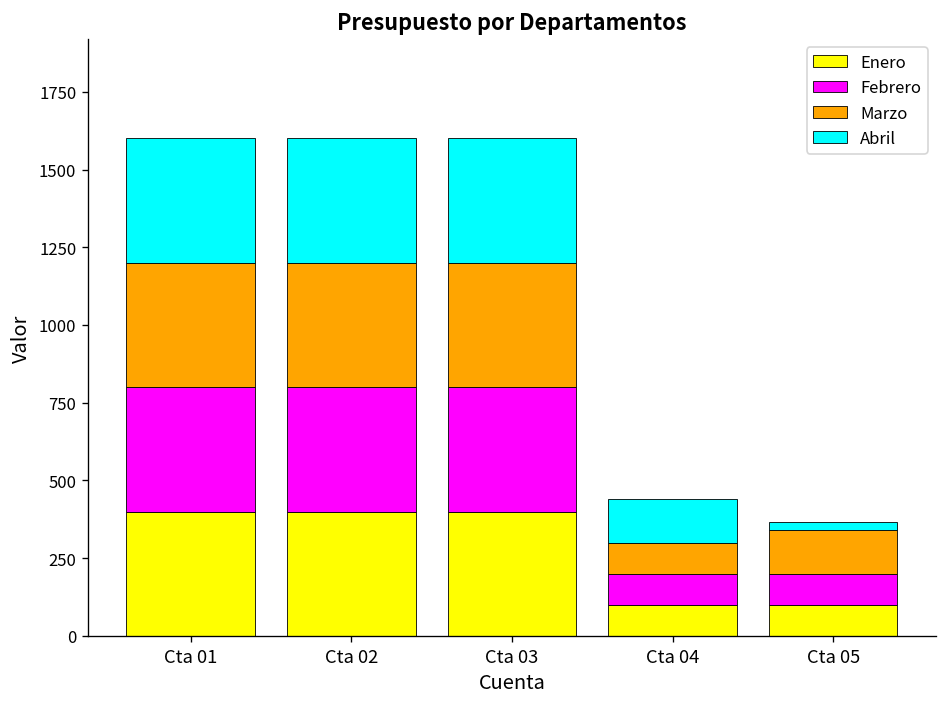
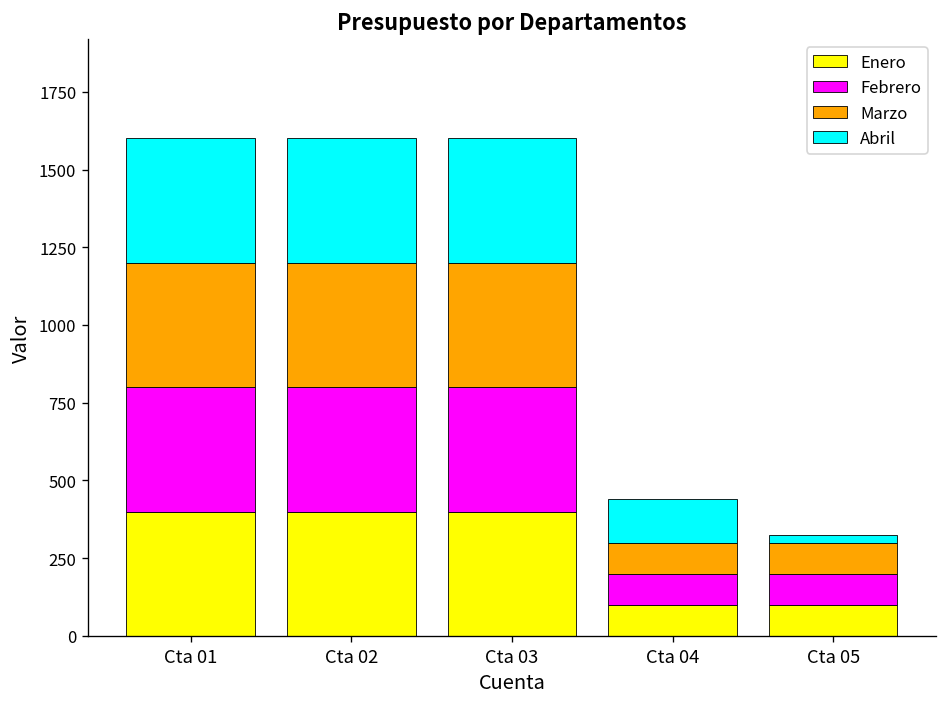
Marzo, Cta 05: 140 -> 100
